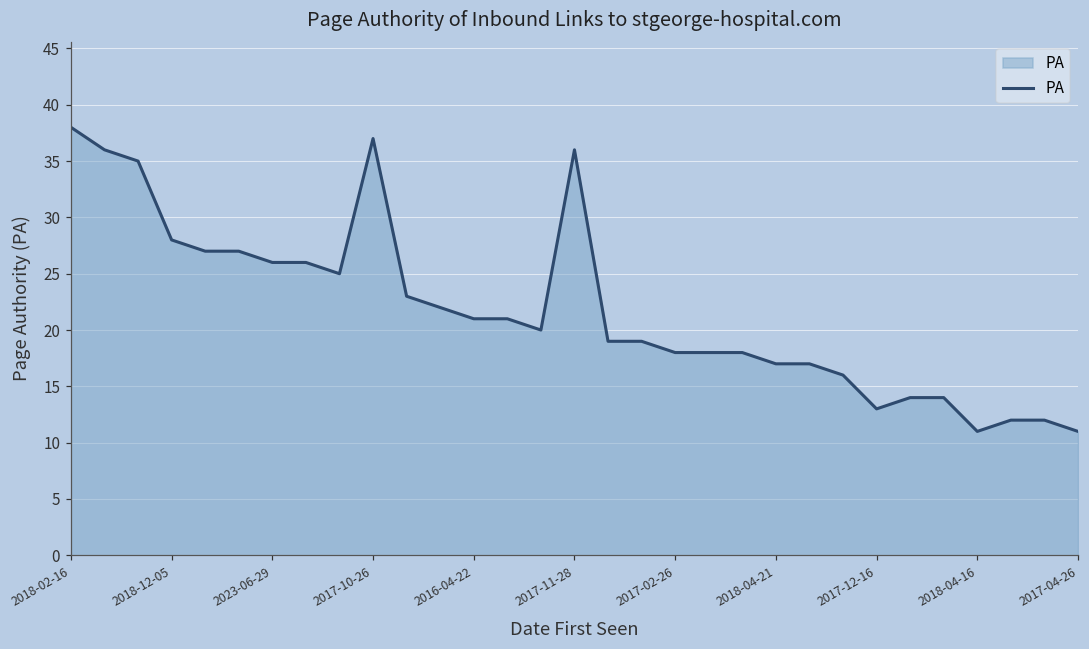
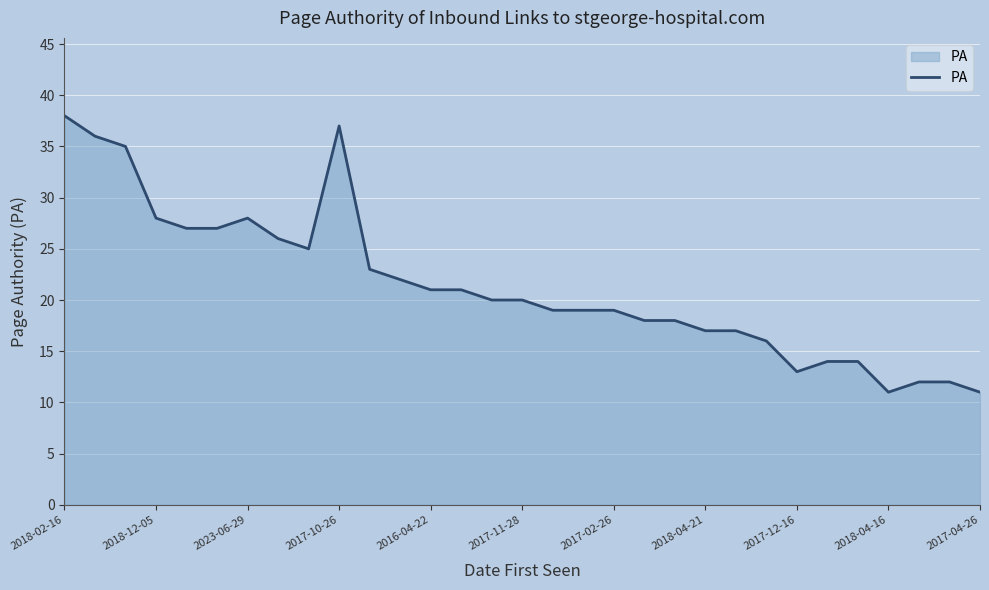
2023-06-29: 26 -> 28
2017-11-28: 36 -> 20
2017-02-26: 18 -> 19
